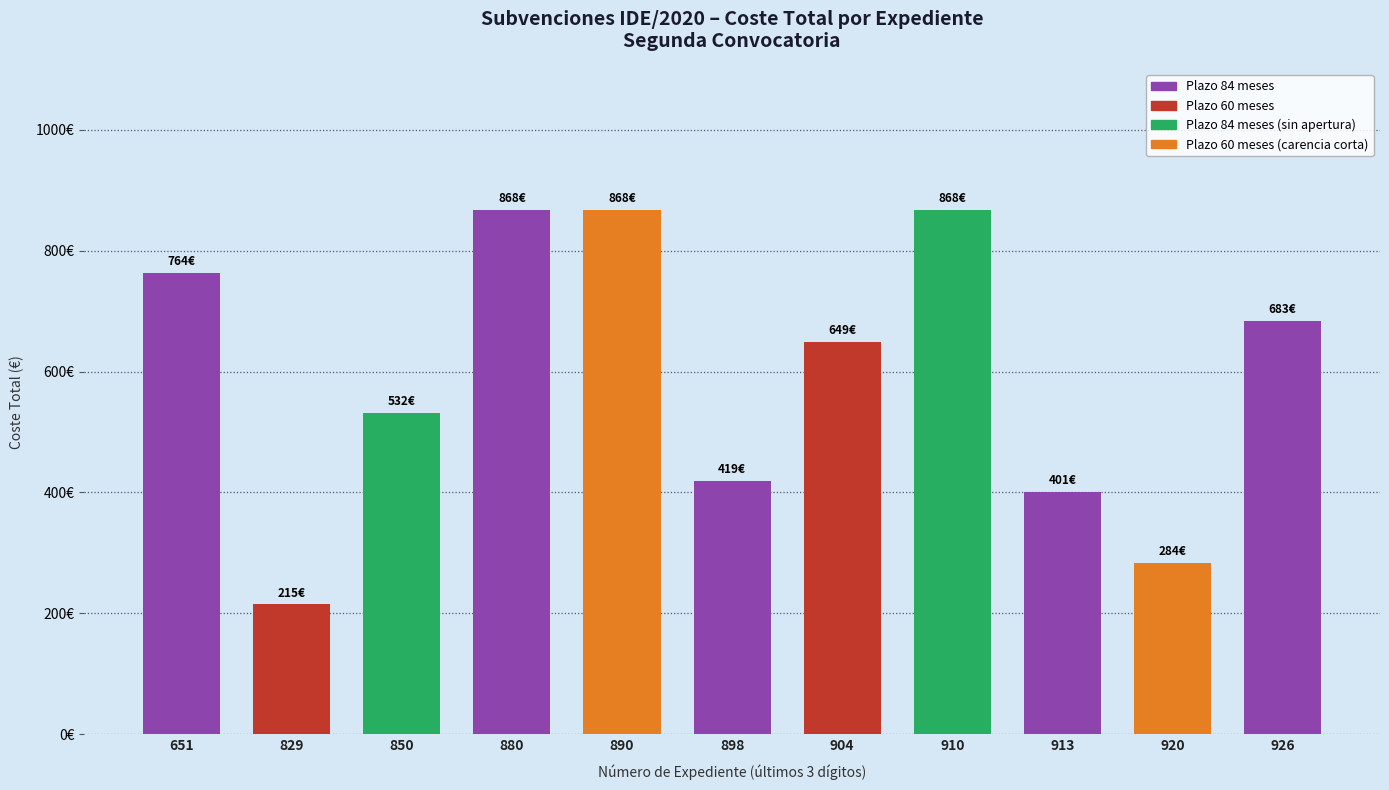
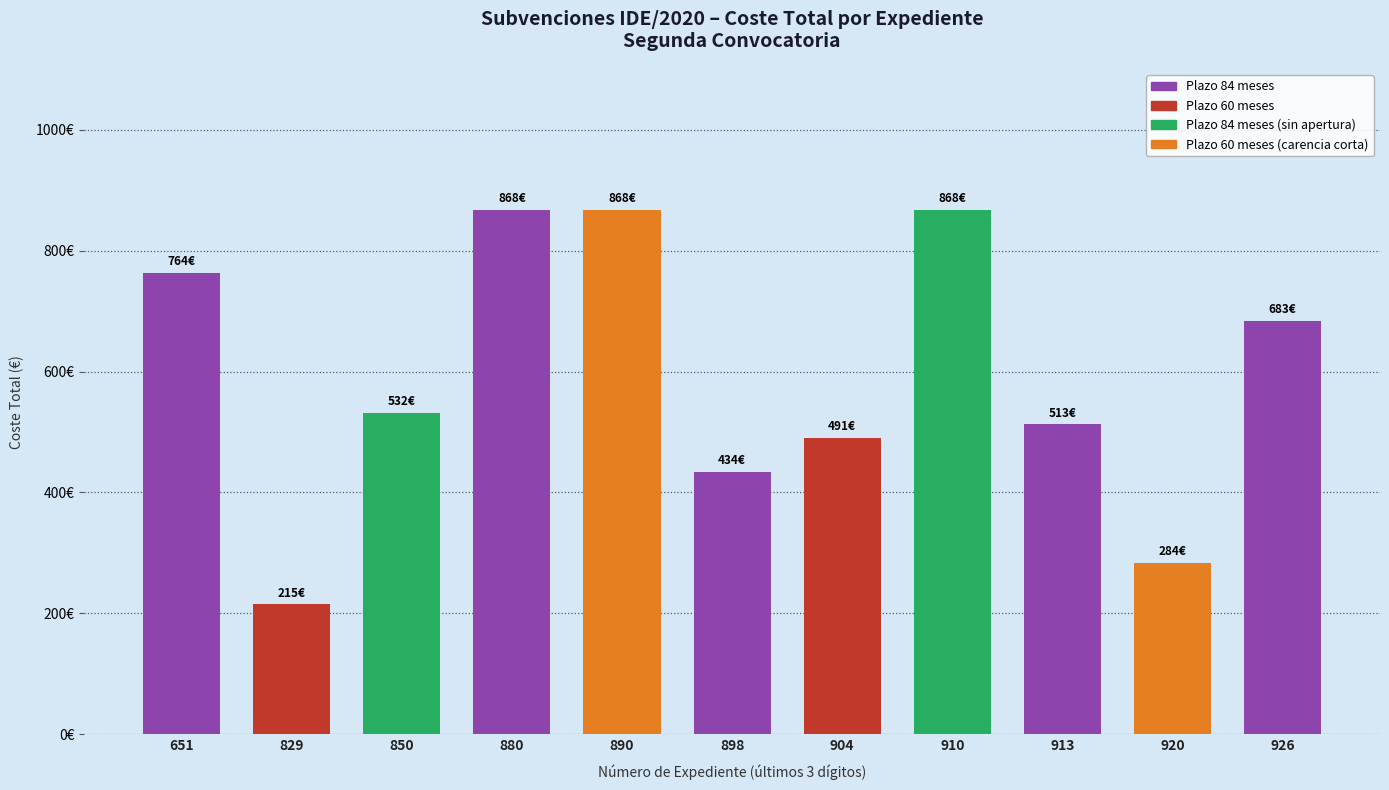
898: 419€ -> 434€
904: 649€ -> 491€
913: 401€ -> 513€
